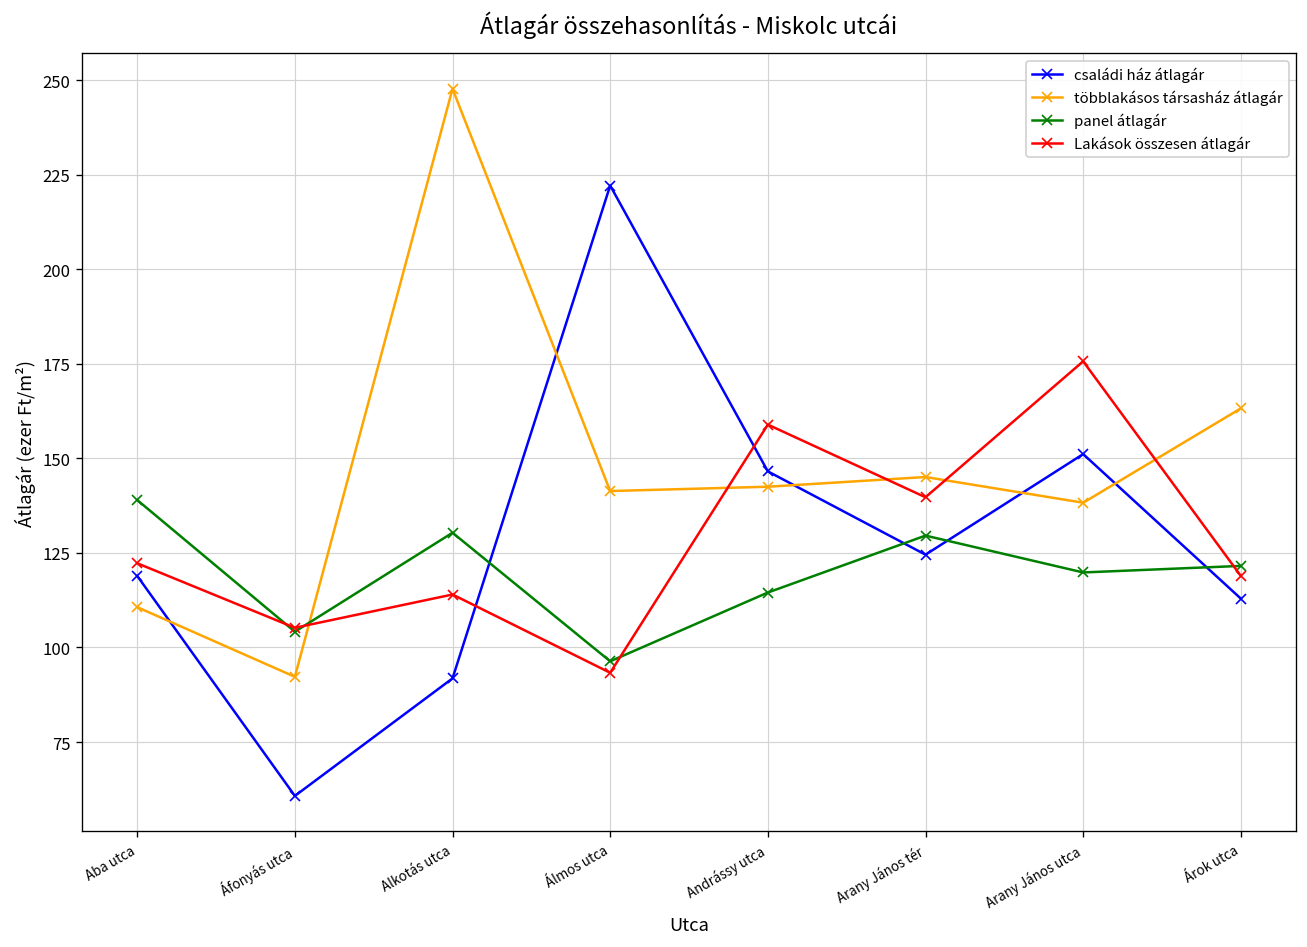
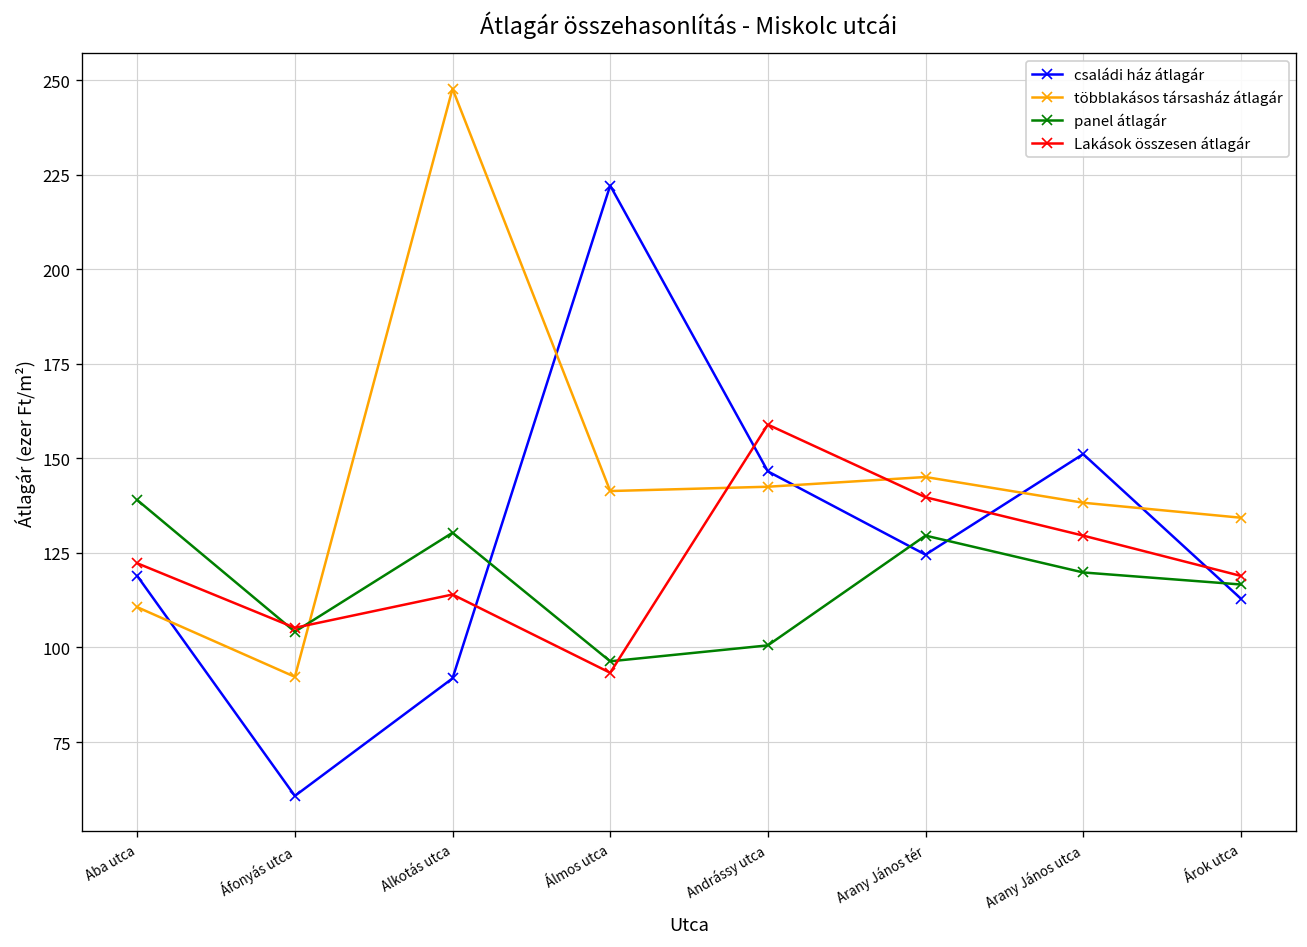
panel átlagár, Andrássy utca: 115 -> 101
Lakások összesen átlagár, Arany János utca: 176 -> 130
többlakásos társasház átlagár, Árok utca: 163 -> 134
panel átlagár, Árok utca: 122 -> 117
